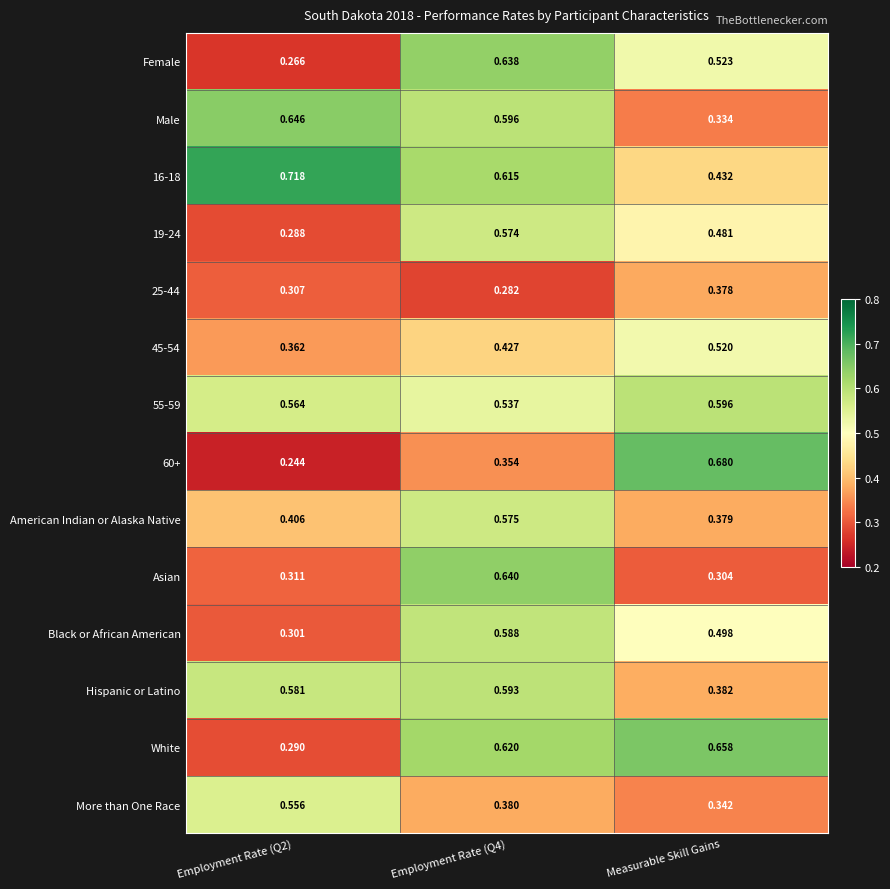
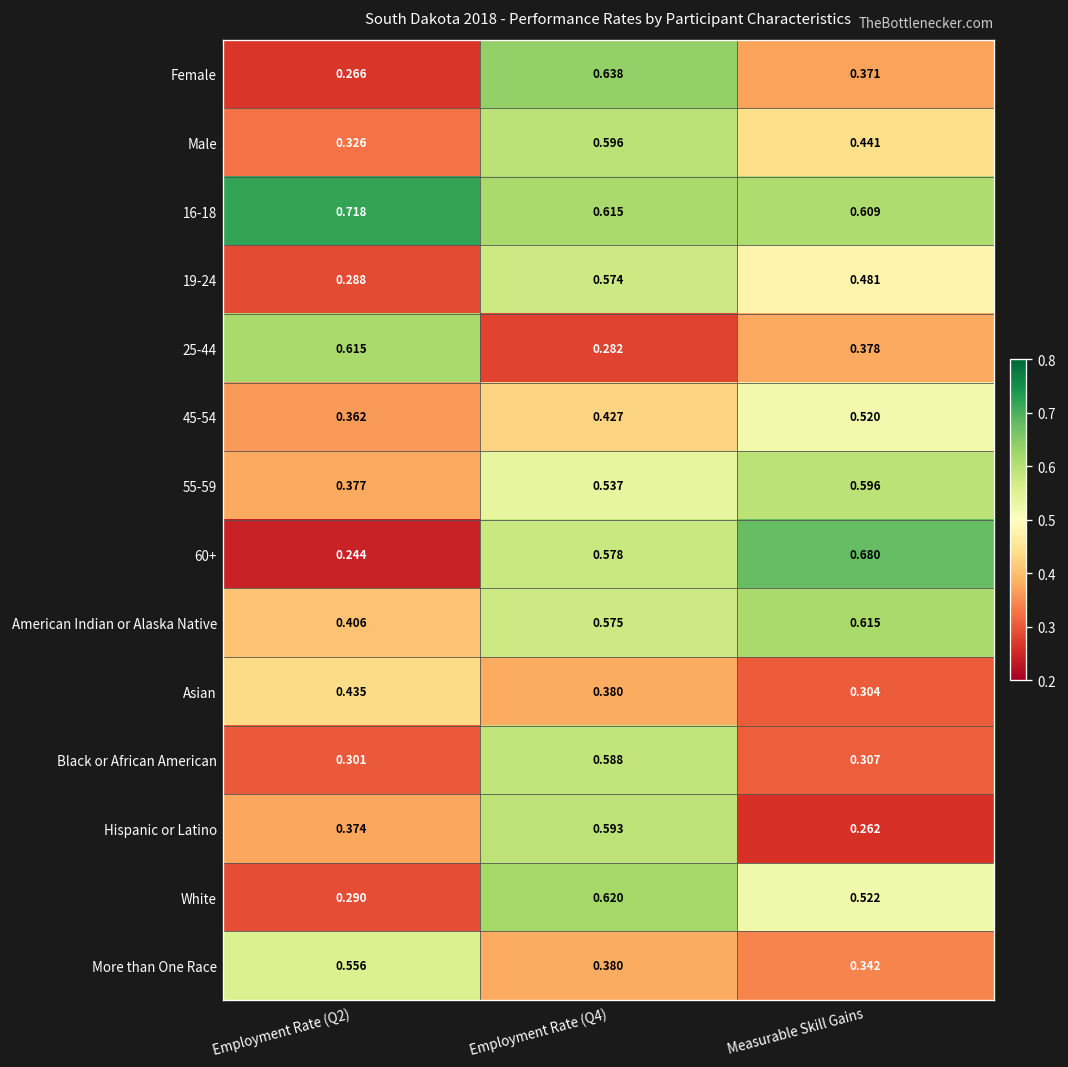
Female, Measurable Skill Gains: 0.523 -> 0.371
Male, Employment Rate (Q2): 0.646 -> 0.326
Male, Measurable Skill Gains: 0.334 -> 0.441
16-18, Measurable Skill Gains: 0.432 -> 0.609
25-44, Employment Rate (Q2): 0.307 -> 0.615
55-59, Employment Rate (Q2): 0.564 -> 0.377
60+, Employment Rate (Q4): 0.354 -> 0.578
American Indian or Alaska Native, Measurable Skill Gains: 0.379 -> 0.615
Asian, Employment Rate (Q2): 0.311 -> 0.435
Asian, Employment Rate (Q4): 0.640 -> 0.380
Black or African American, Measurable Skill Gains: 0.498 -> 0.307
Hispanic or Latino, Employment Rate (Q2): 0.581 -> 0.374
Hispanic or Latino, Measurable Skill Gains: 0.382 -> 0.262
White, Measurable Skill Gains: 0.658 -> 0.522
